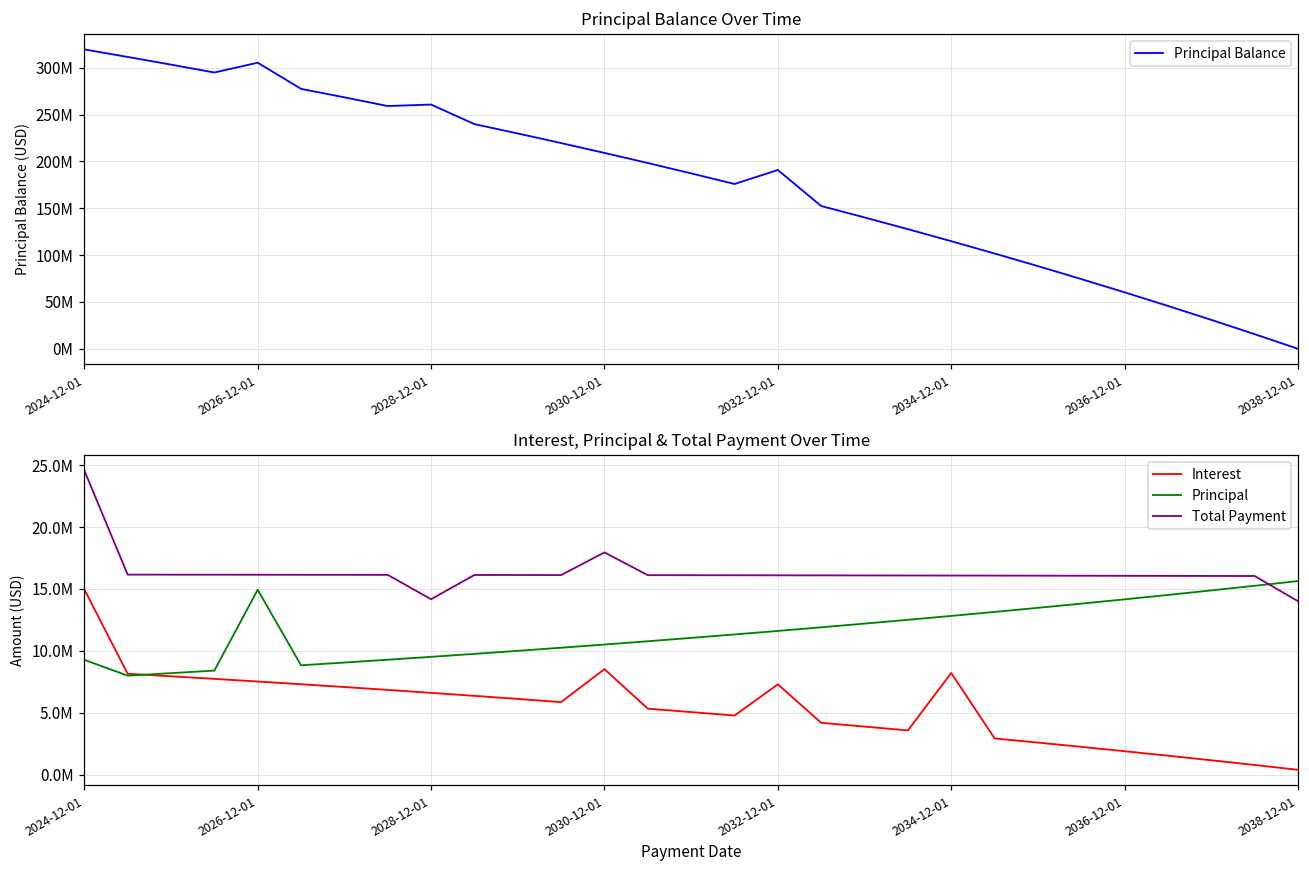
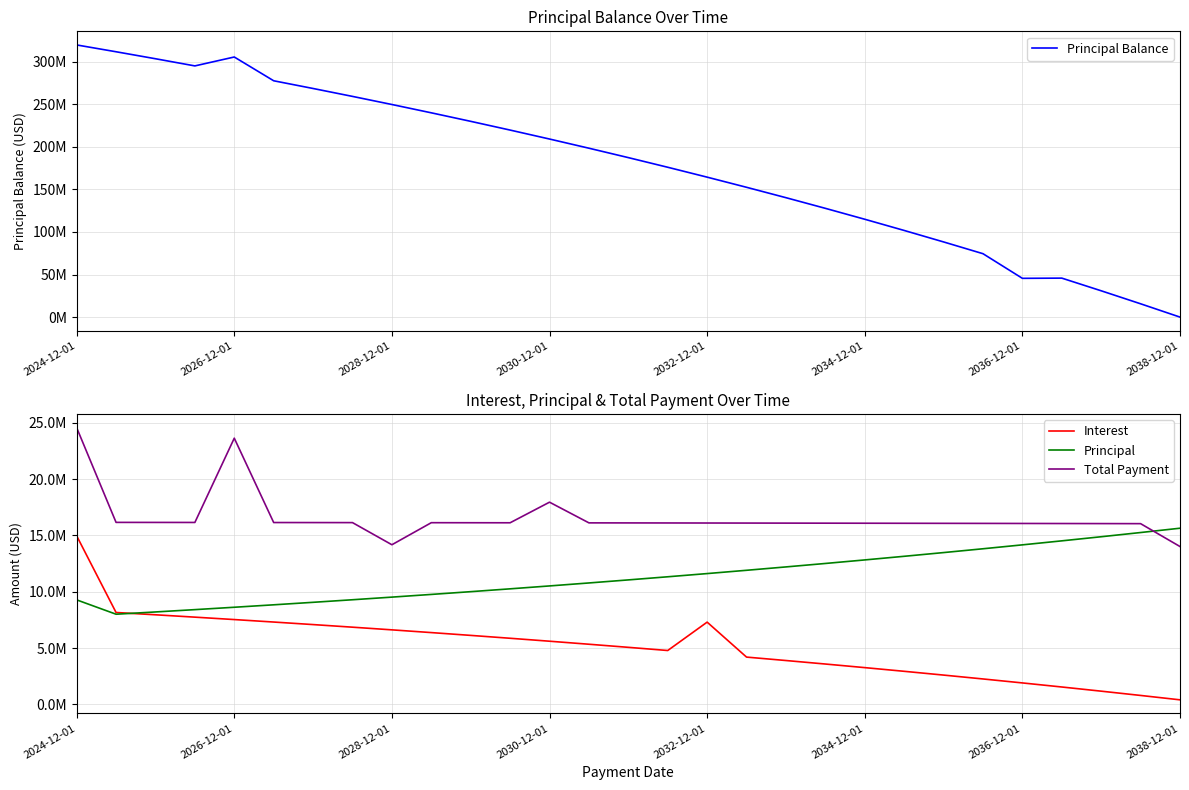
Principal Balance Over Time, 2028-12-01: 260000000 -> 250000000
Principal Balance Over Time, 2032-12-01: 190000000 -> 160000000
Principal Balance Over Time, 2036-12-01: 60000000 -> 50000000
Interest, Principal & Total Payment Over Time, Principal, 2026-12-01: 14900000 -> 8600000
Interest, Principal & Total Payment Over Time, Total Payment, 2026-12-01: 16100000 -> 23600000
Interest, Principal & Total Payment Over Time, Interest, 2030-12-01: 8500000 -> 5600000
Interest, Principal & Total Payment Over Time, Interest, 2034-12-01: 8200000 -> 3300000
